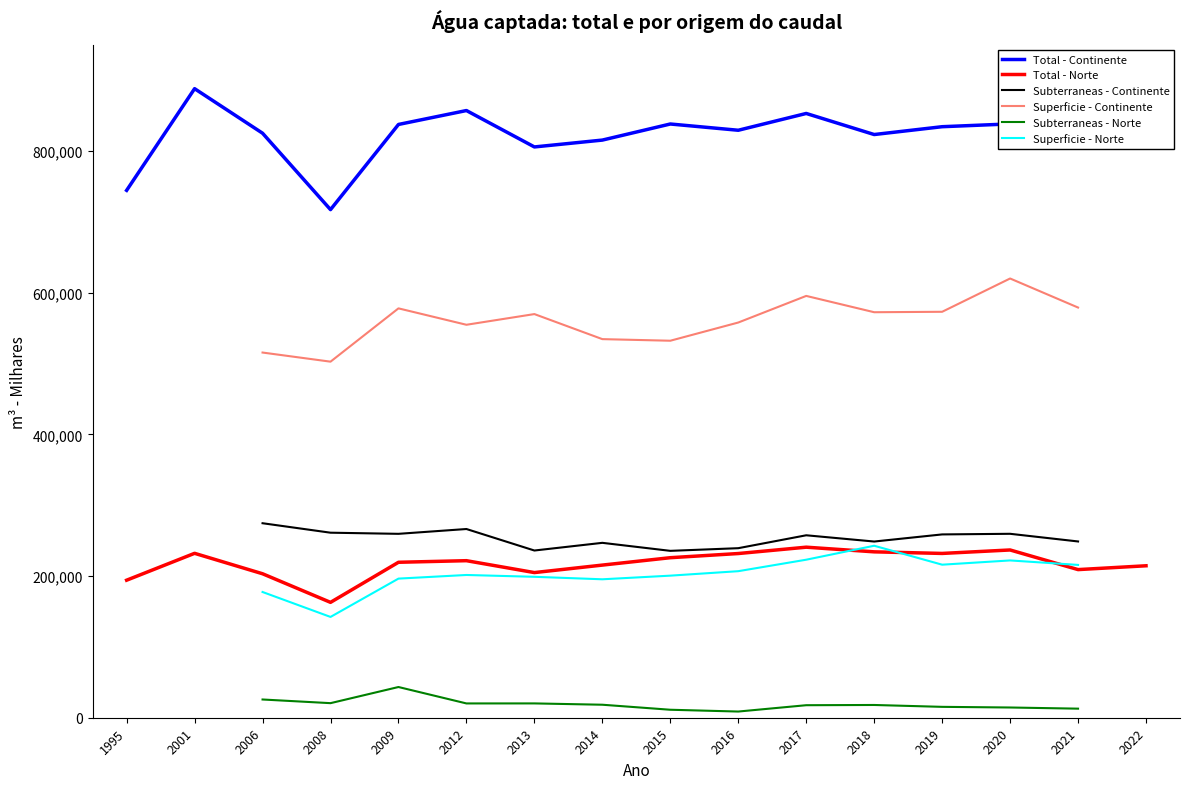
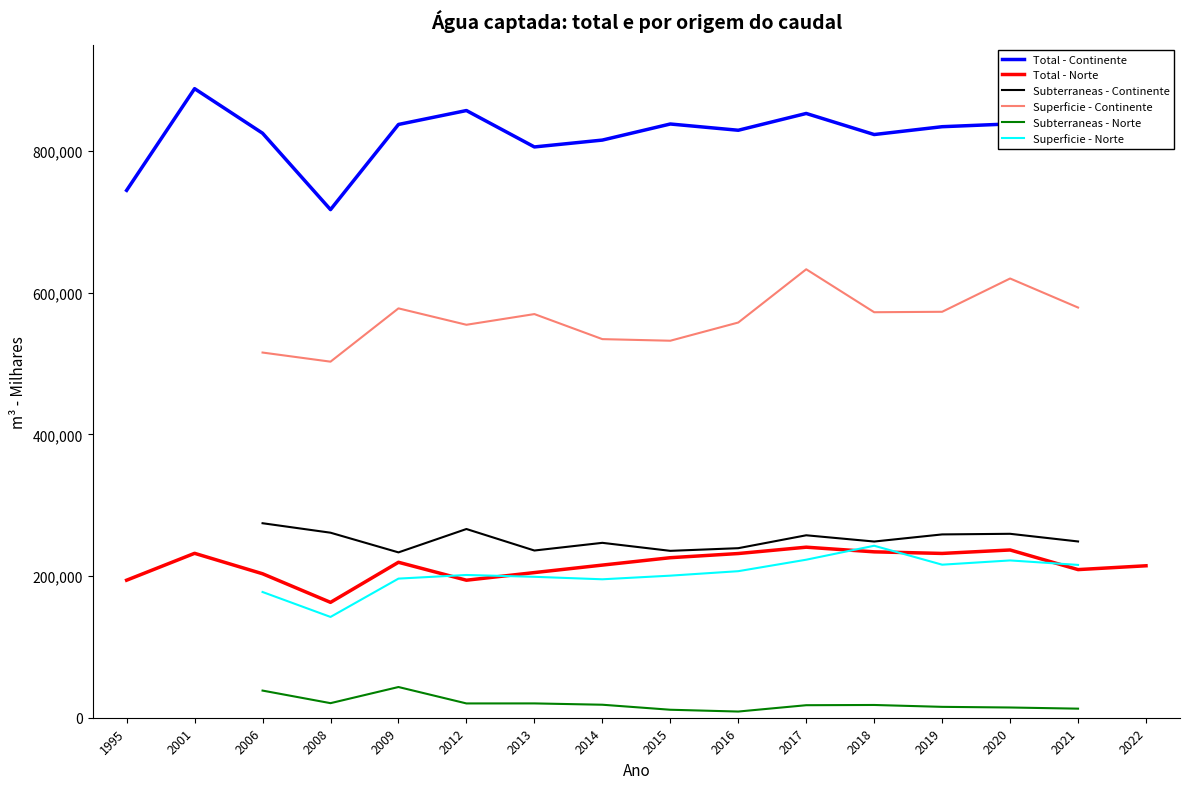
Subterraneas - Norte, 2006: 30,000 -> 40,000
Subterraneas - Continente, 2009: 260,000 -> 230,000
Total - Norte, 2012: 220,000 -> 190,000
Superficie - Continente, 2017: 600,000 -> 630,000
